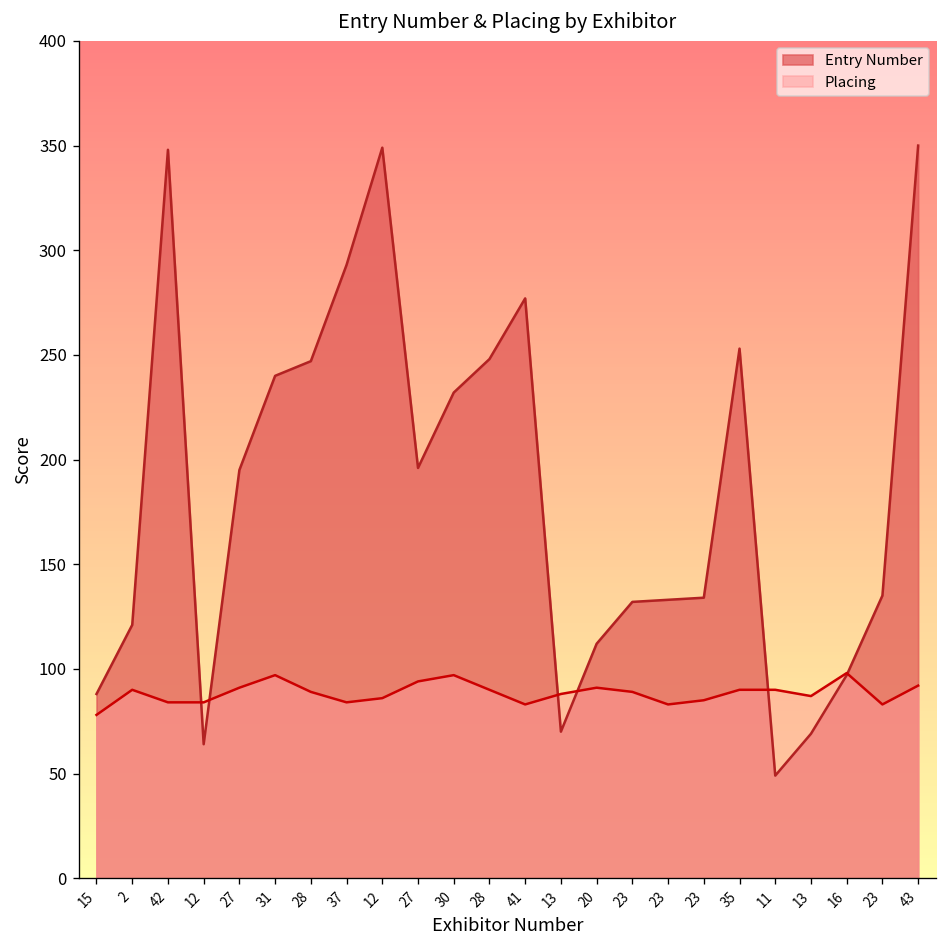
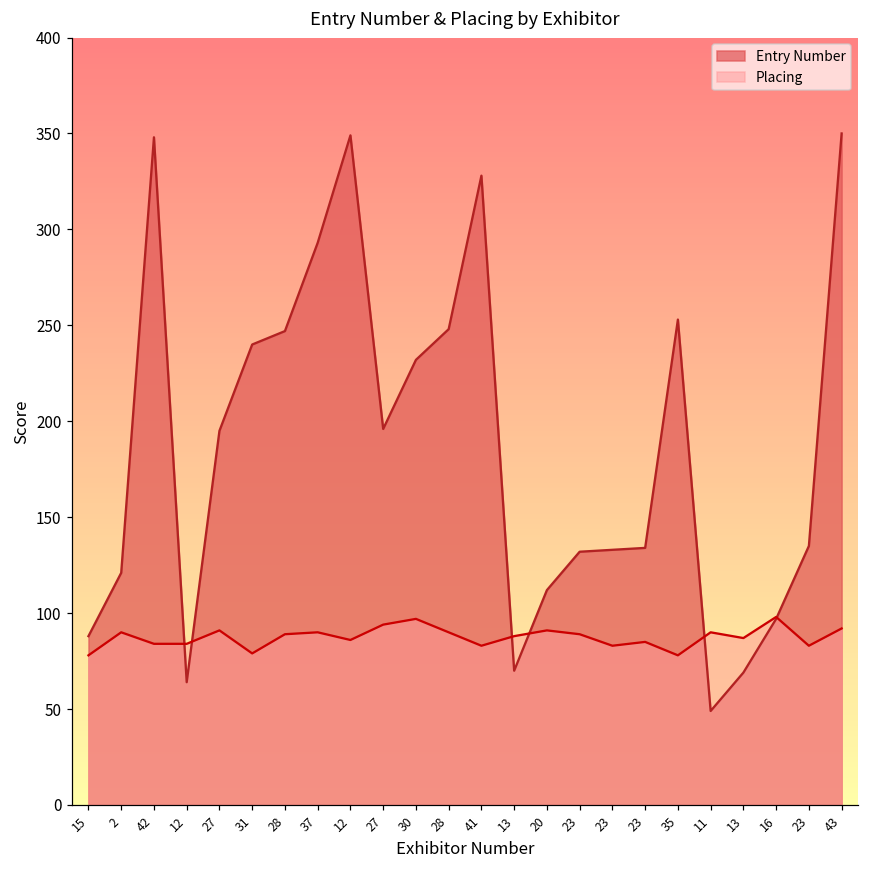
Placing, 31: 97 -> 79
Placing, 37: 84 -> 90
Entry Number, 41: 277 -> 328
Placing, 35: 90 -> 78
